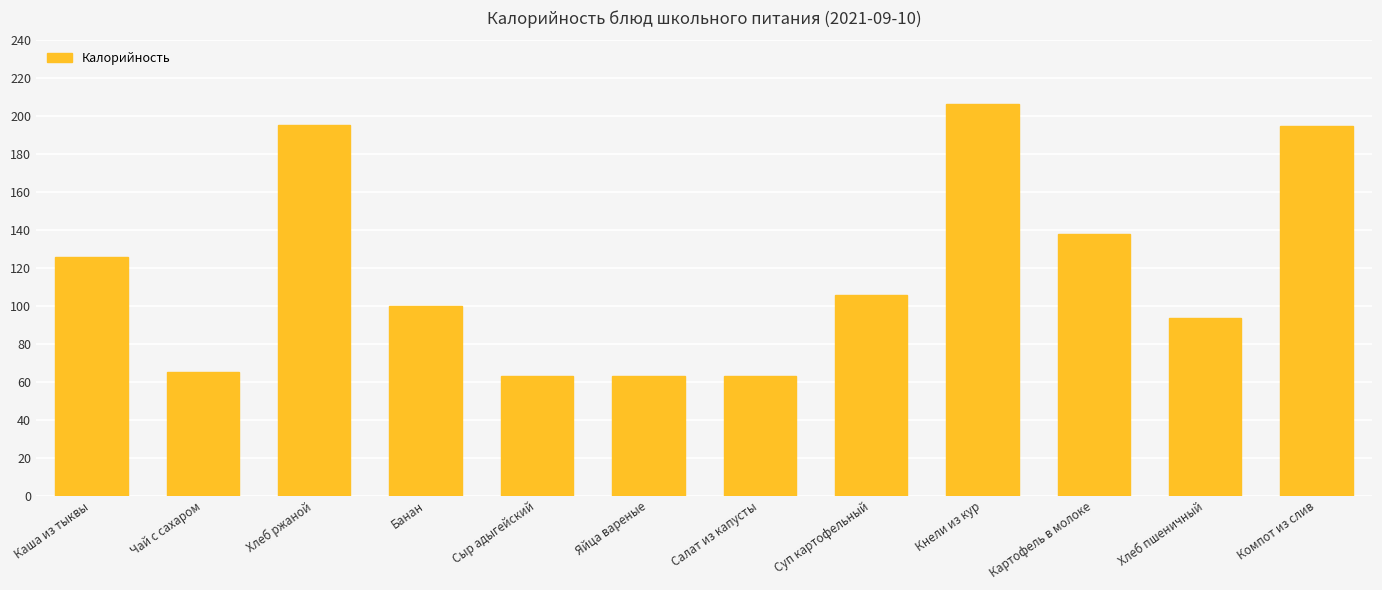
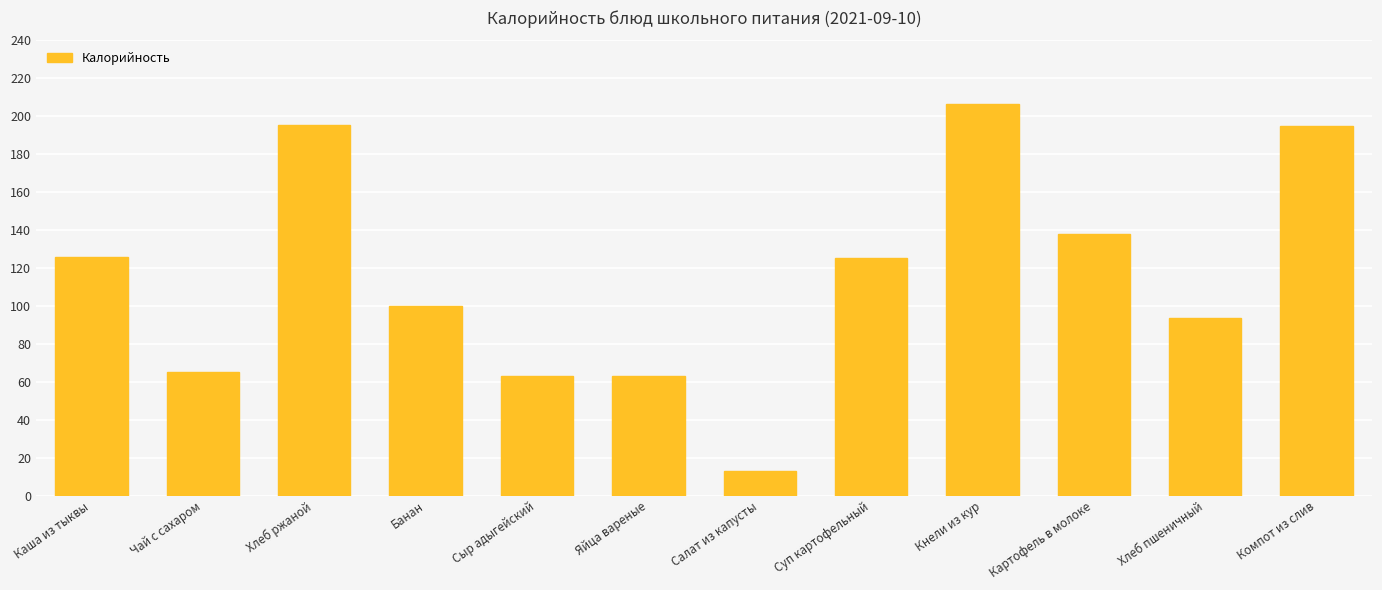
Салат из капусты: 63 -> 13
Суп картофельный: 106 -> 125
